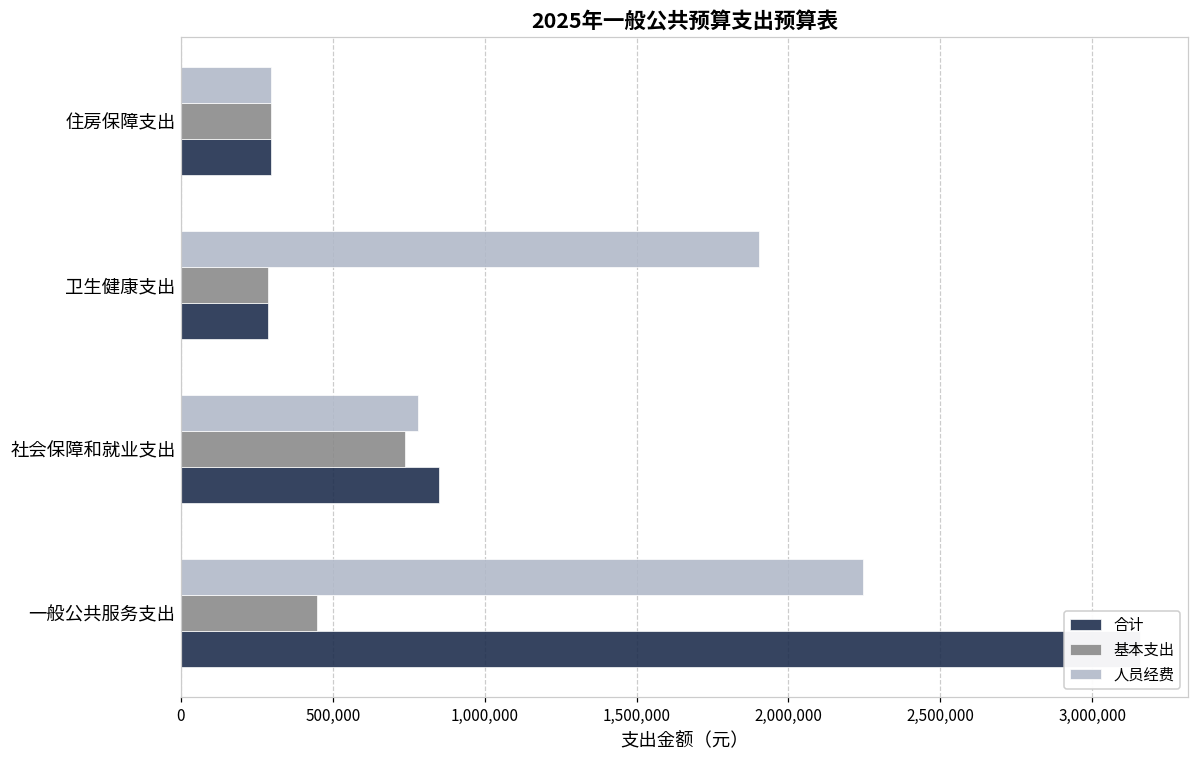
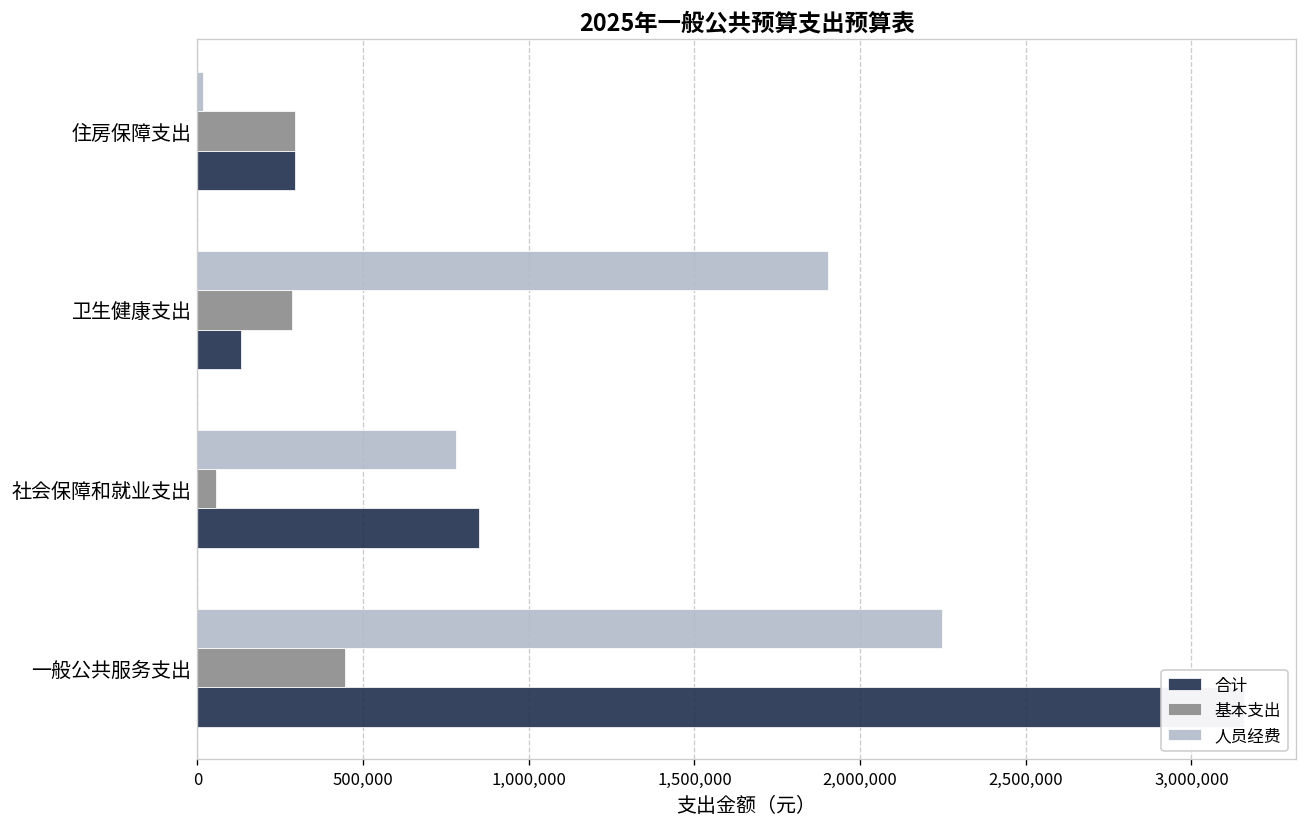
人员经费, 住房保障支出: 290,000 -> 20,000
合计, 卫生健康支出: 290,000 -> 130,000
基本支出, 社会保障和就业支出: 740,000 -> 60,000
